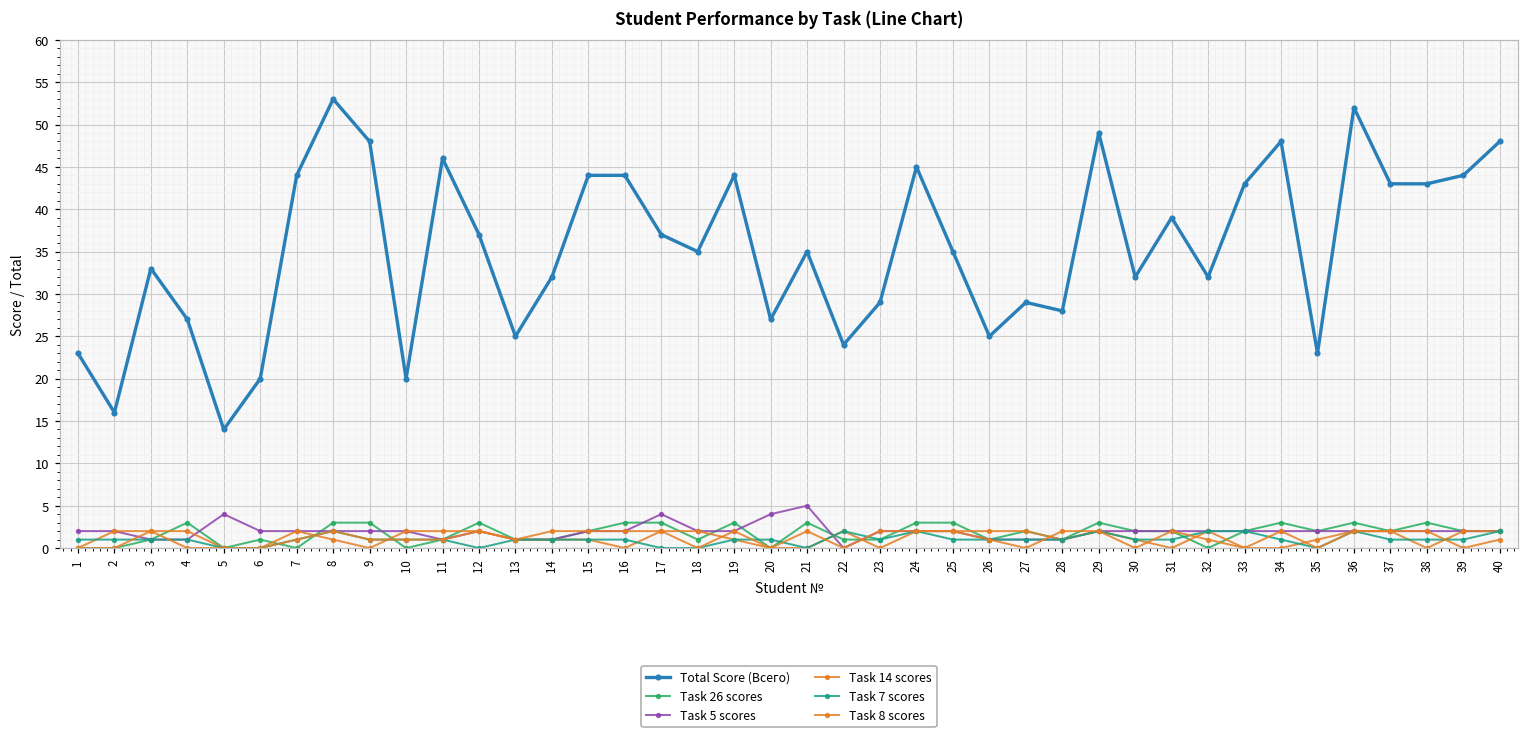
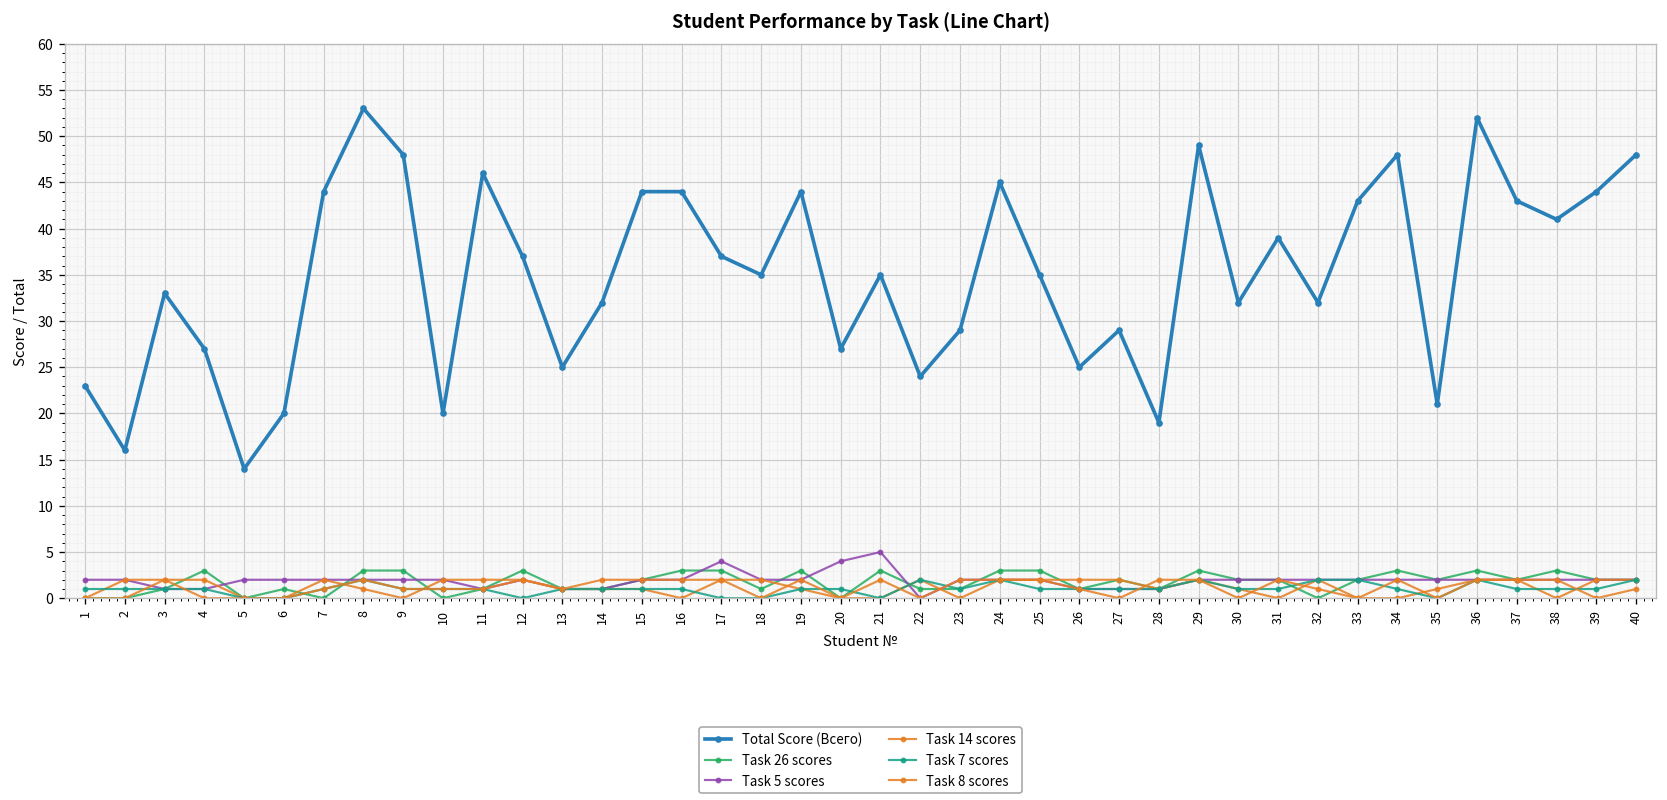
Task 5 scores, 5: 4 -> 2
Total Score (Всего), 28: 28 -> 19
Total Score (Всего), 35: 23 -> 21
Total Score (Всего), 38: 43 -> 41
